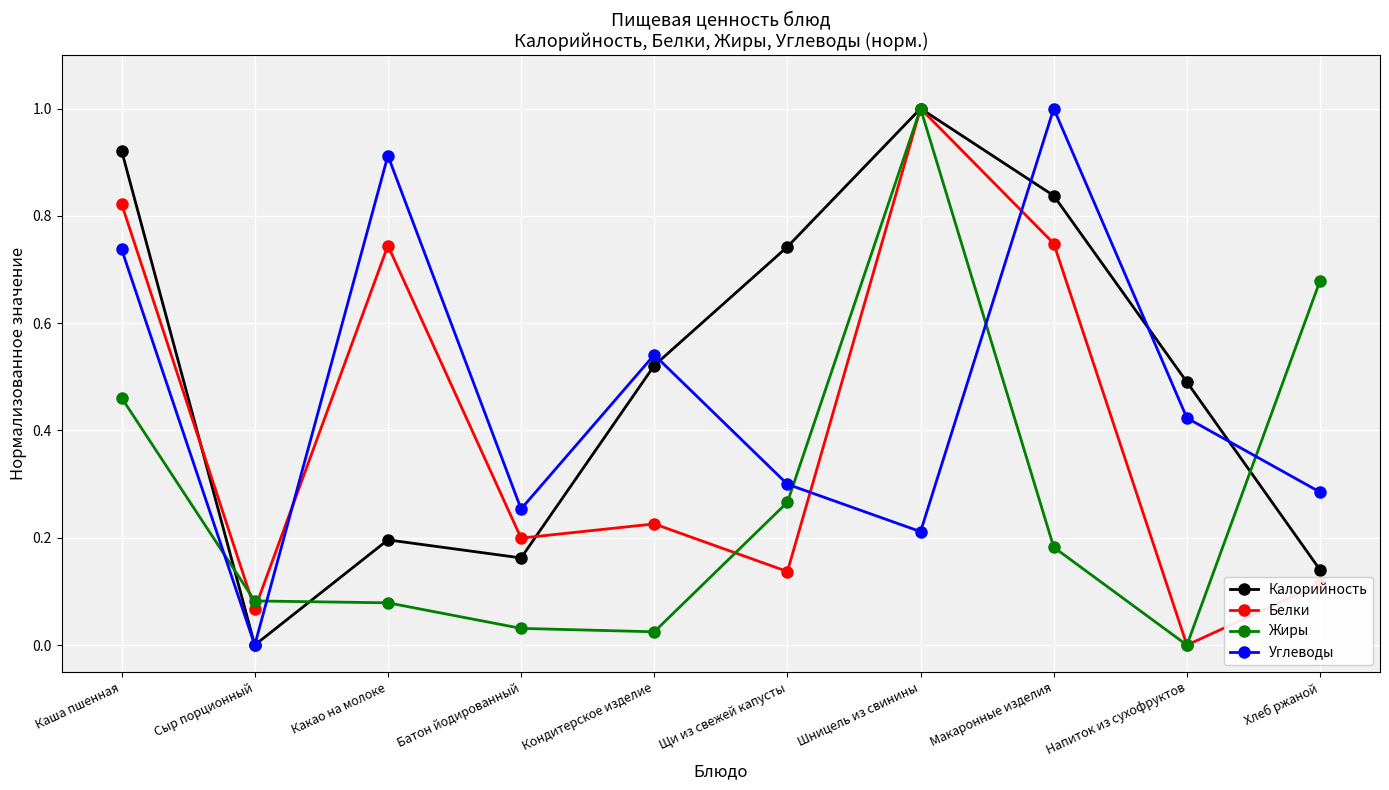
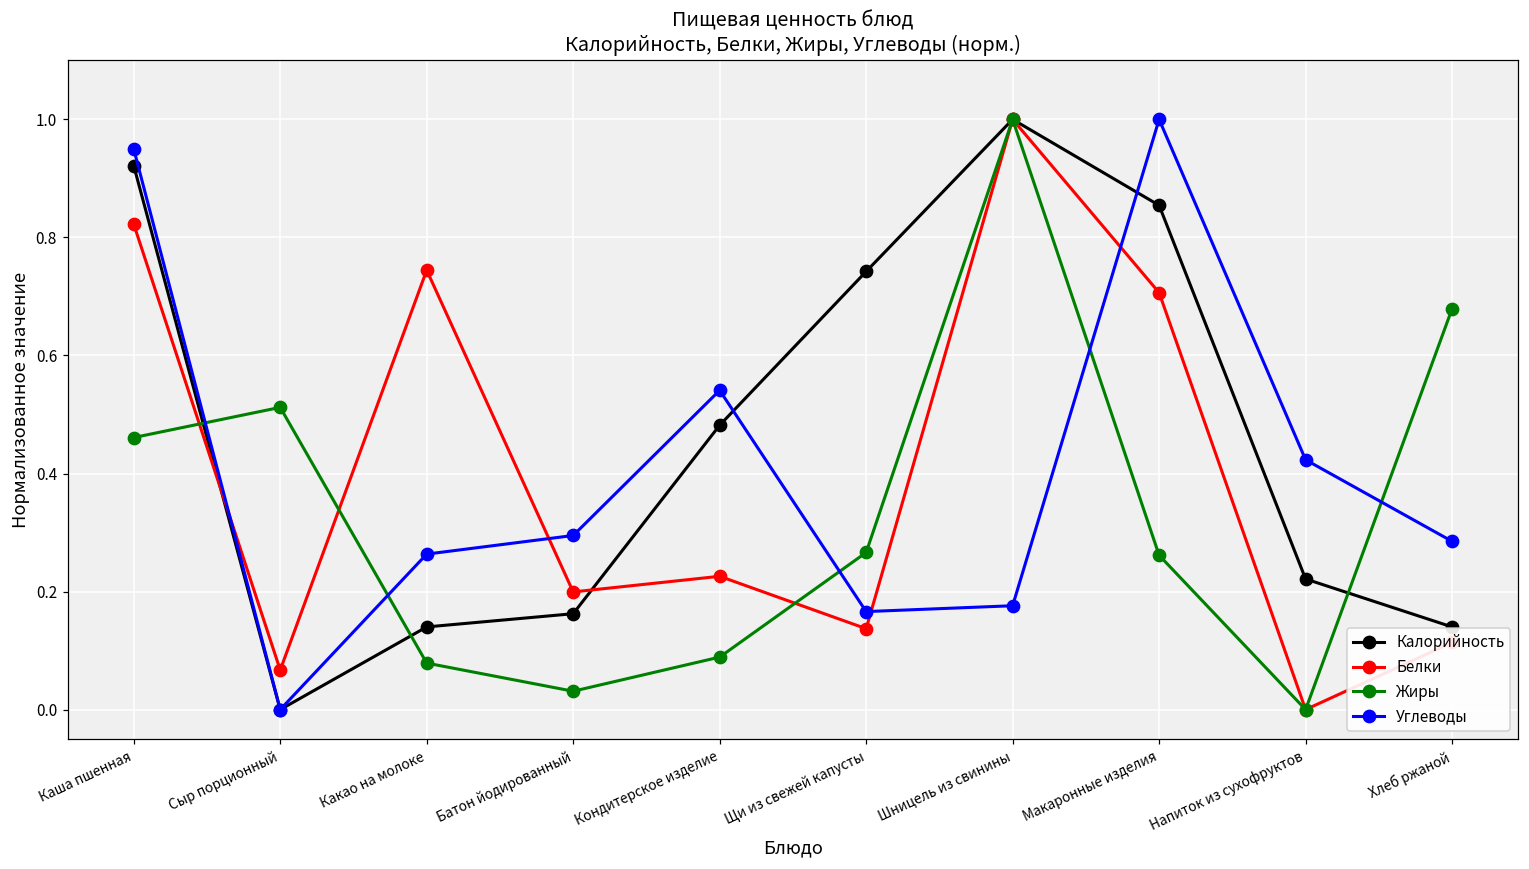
Углеводы, Каша пшенная: 0.74 -> 0.95
Жиры, Сыр порционный: 0.08 -> 0.51
Калорийность, Какао на молоке: 0.20 -> 0.14
Углеводы, Какао на молоке: 0.91 -> 0.26
Углеводы, Батон йодированный: 0.25 -> 0.29
Калорийность, Кондитерское изделие: 0.52 -> 0.48
Жиры, Кондитерское изделие: 0.02 -> 0.09
Углеводы, Щи из свежей капусты: 0.30 -> 0.17
Углеводы, Шницель из свинины: 0.21 -> 0.18
Калорийность, Макаронные изделия: 0.84 -> 0.85
Белки, Макаронные изделия: 0.75 -> 0.71
Жиры, Макаронные изделия: 0.18 -> 0.26
Калорийность, Напиток из сухофруктов: 0.49 -> 0.22
